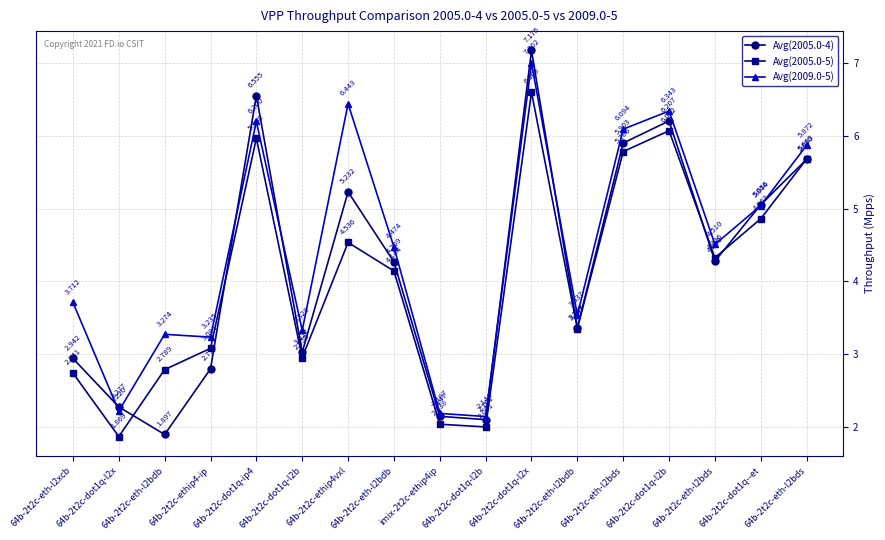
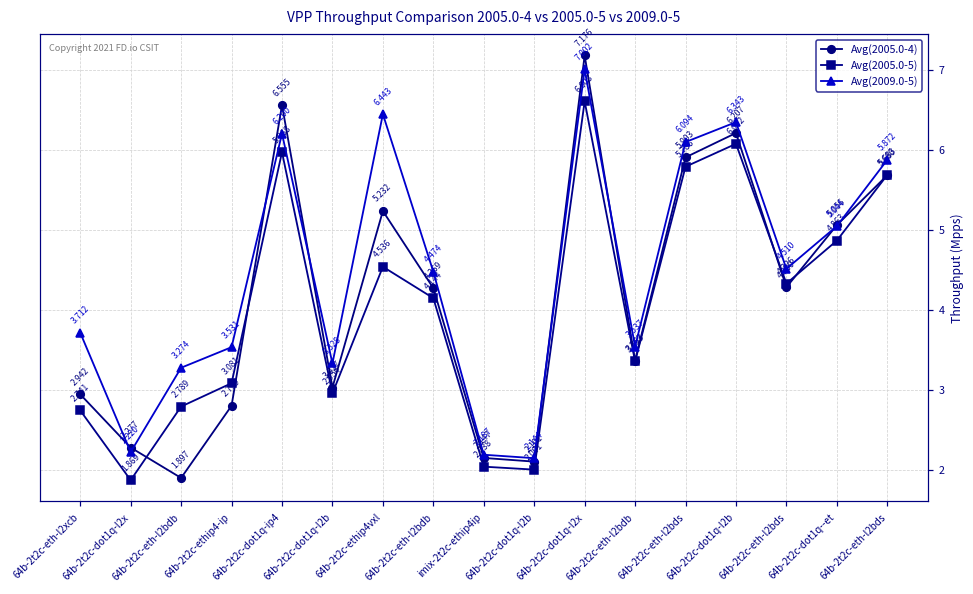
Avg(2009.0-5), 64b-2t2c-ethip4-ip: 3.235 -> 3.531
